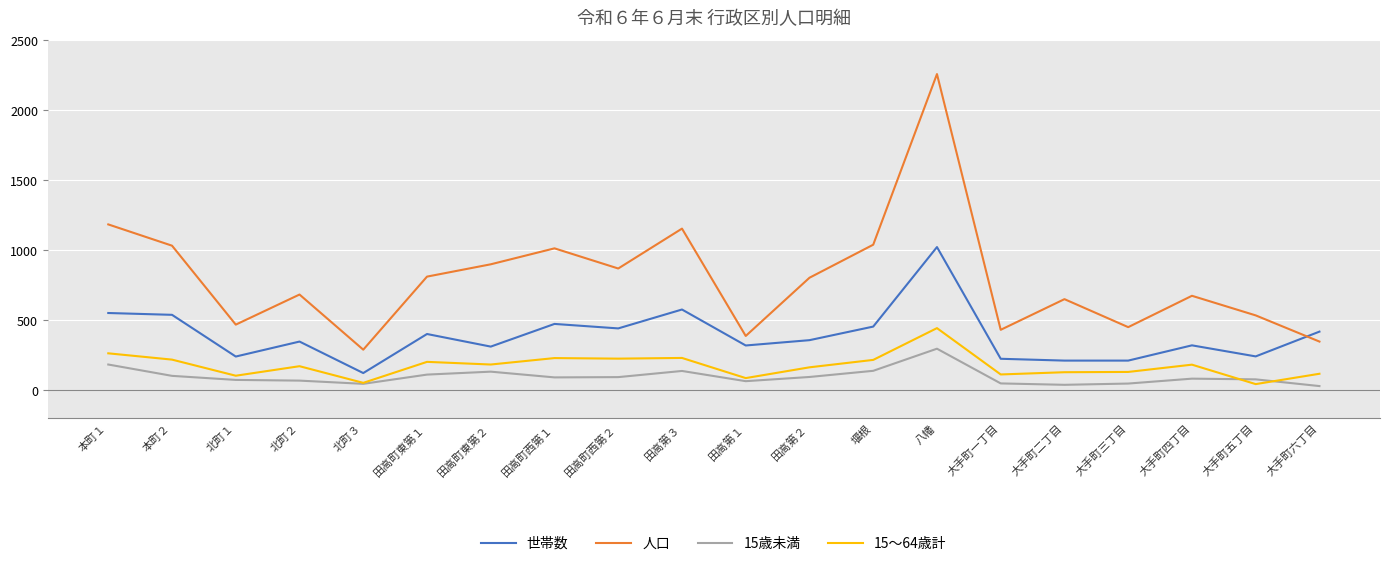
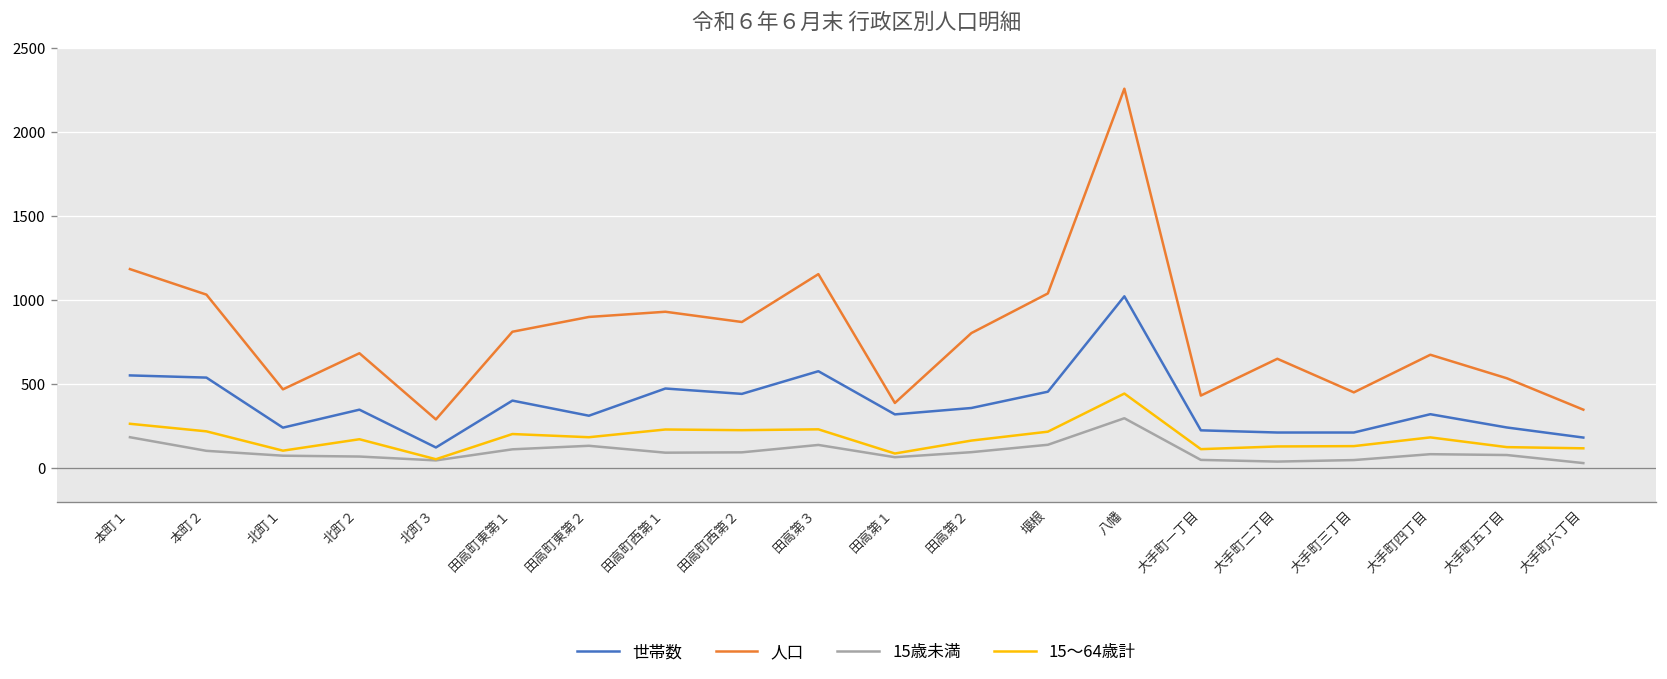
人口, 田高町西第１: 1010 -> 930
15～64歳計, 大手町五丁目: 40 -> 120
世帯数, 大手町六丁目: 420 -> 180
